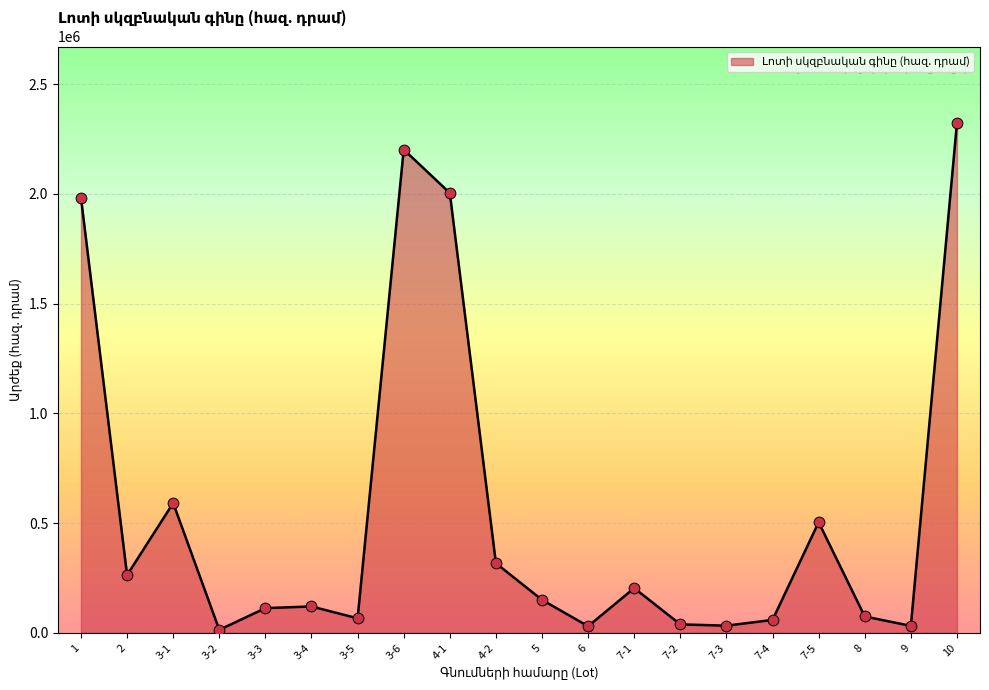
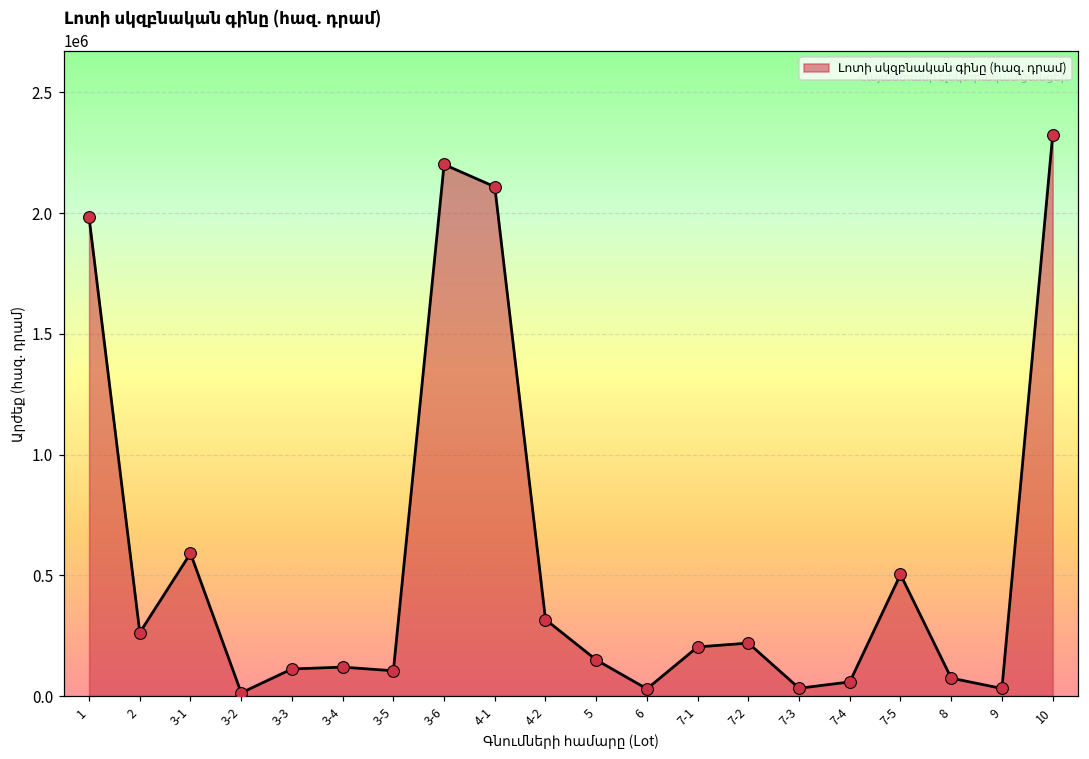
3-5: 70000 -> 100000
4-1: 2000000 -> 2110000
7-2: 40000 -> 220000
